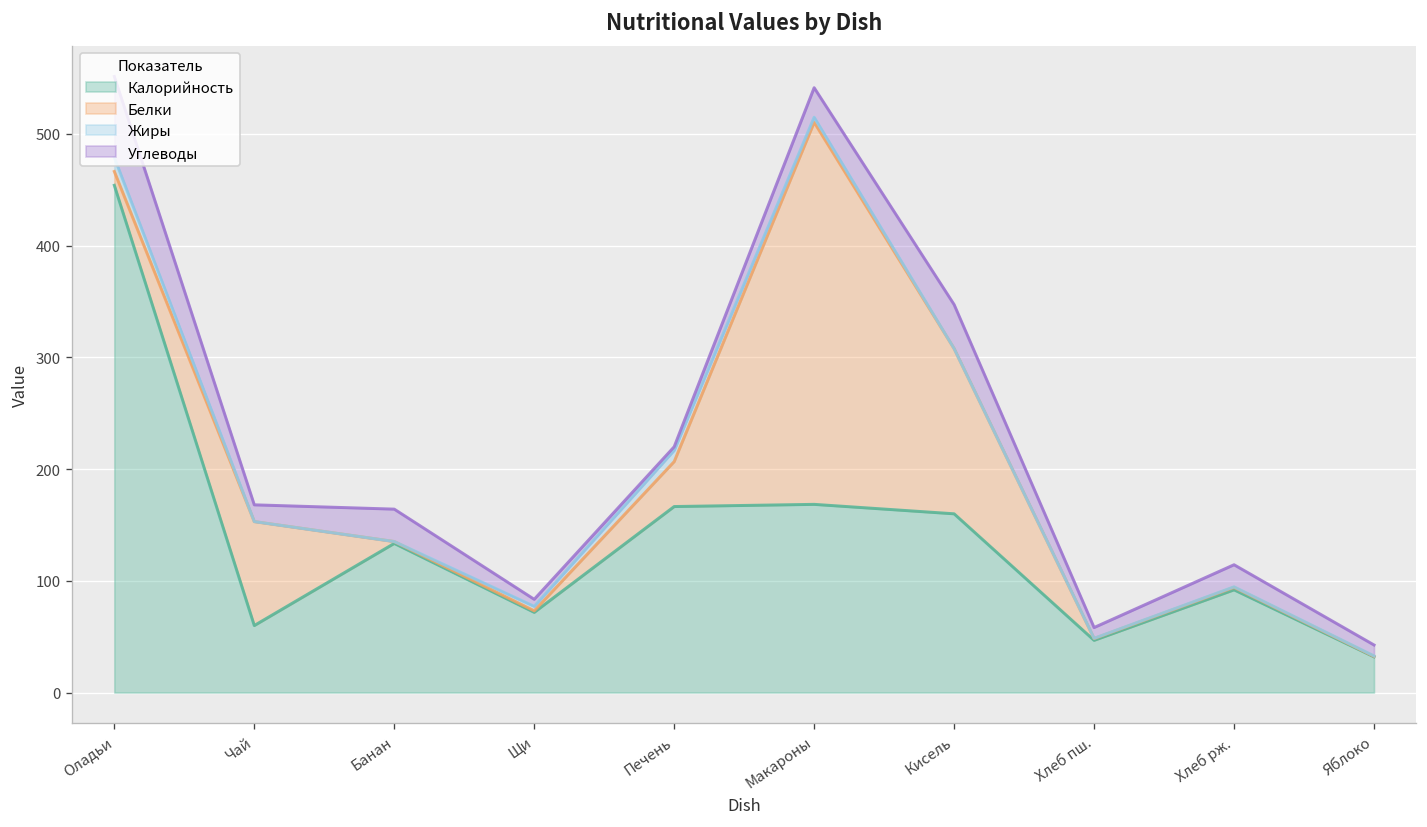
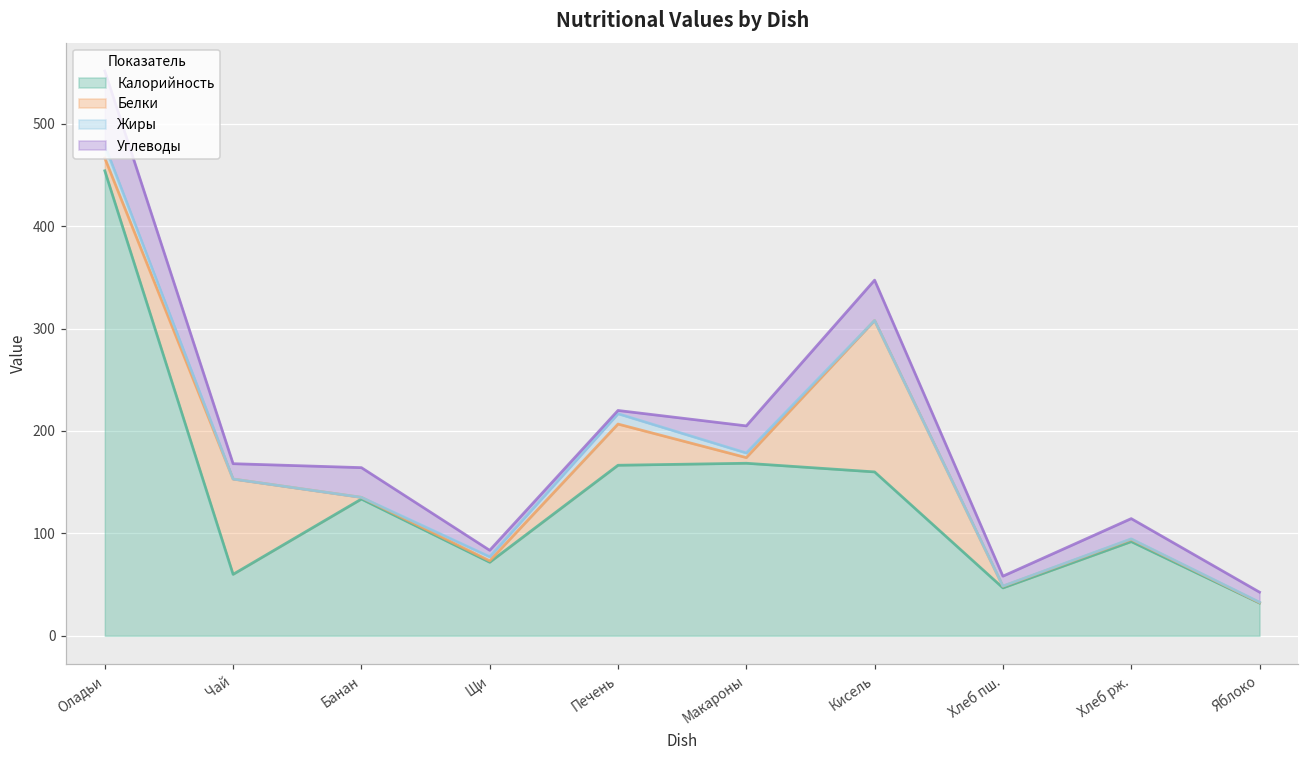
Белки, Макароны: 340 -> 10
